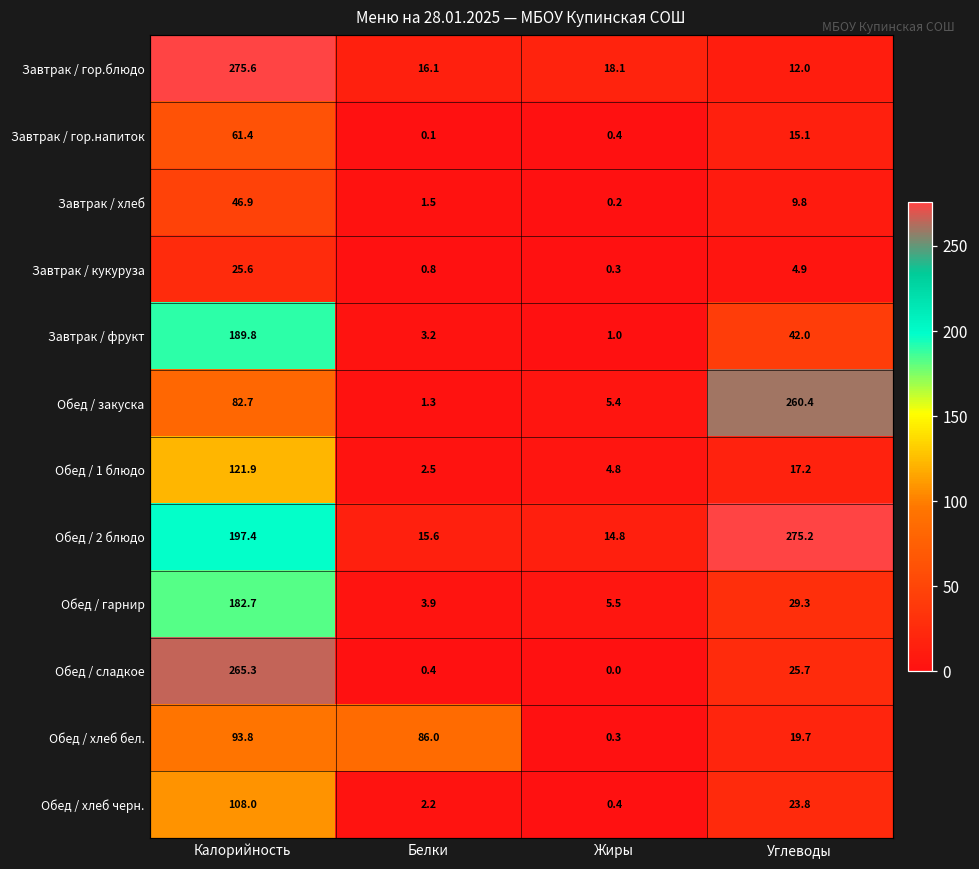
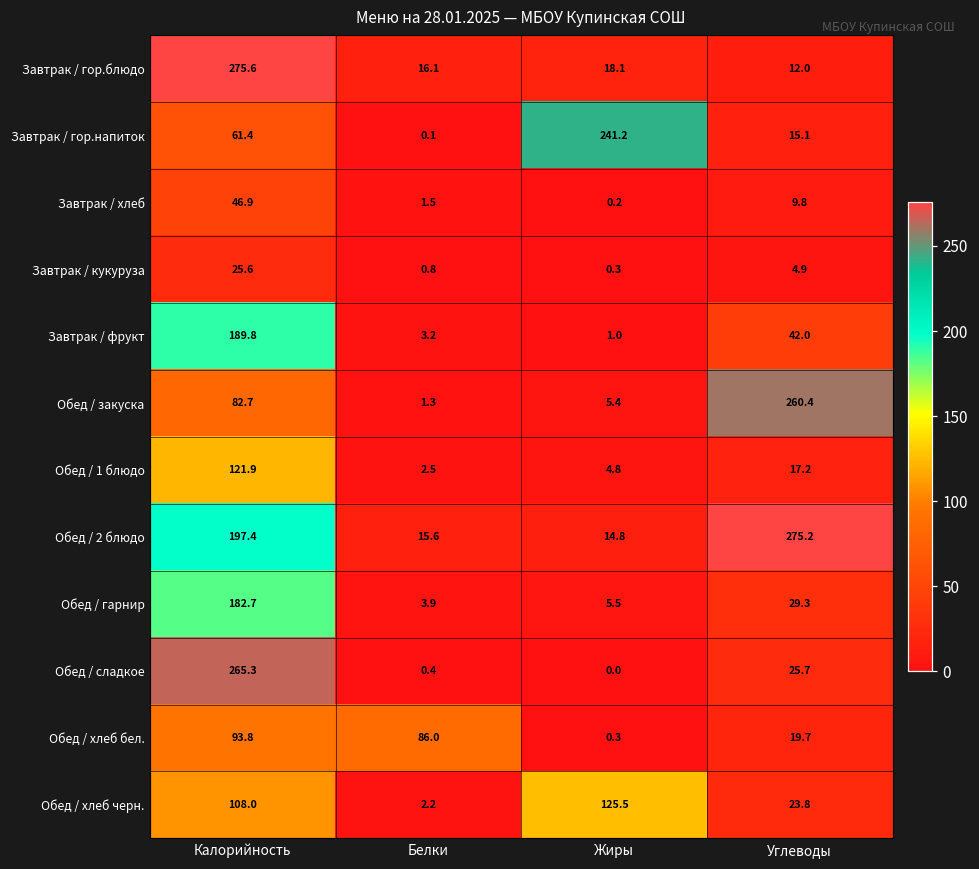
Завтрак / гор.напиток, Жиры: 0.4 -> 241.2
Обед / хлеб черн., Жиры: 0.4 -> 125.5
